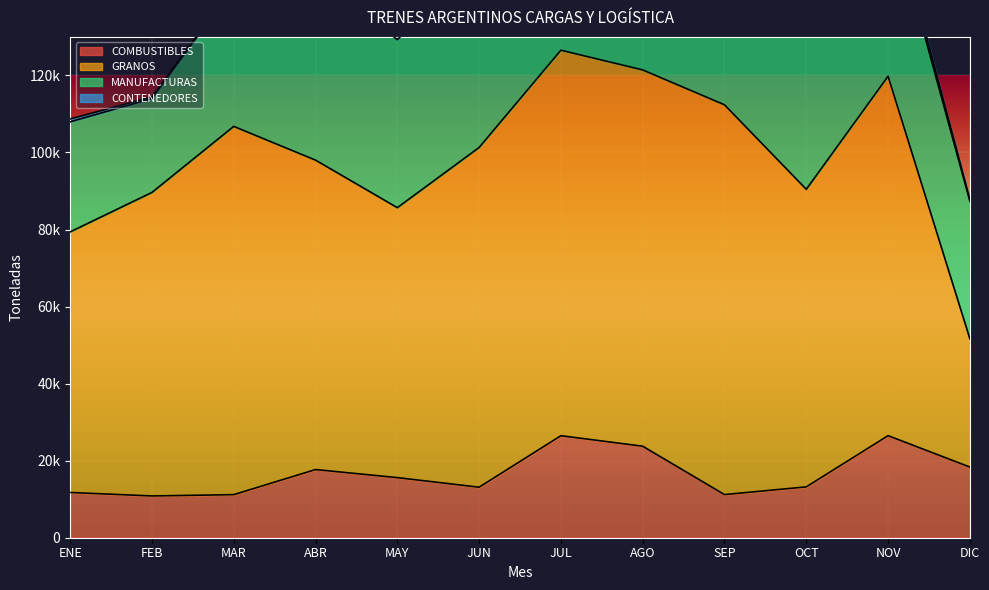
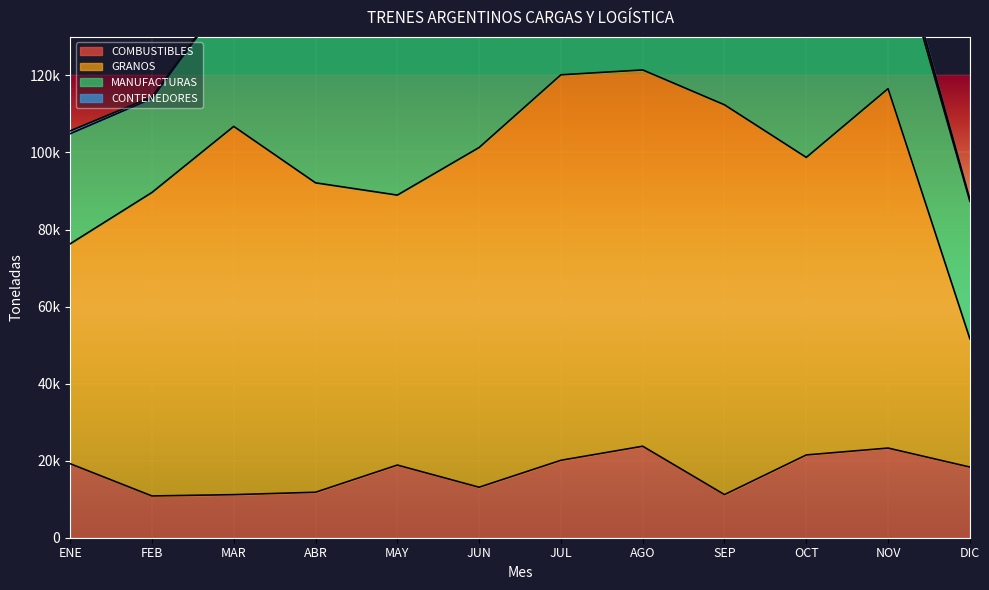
COMBUSTIBLES, ENE: 12000 -> 19000
GRANOS, ENE: 68000 -> 57000
COMBUSTIBLES, ABR: 18000 -> 12000
COMBUSTIBLES, MAY: 16000 -> 19000
COMBUSTIBLES, JUL: 26000 -> 20000
COMBUSTIBLES, OCT: 13000 -> 21000
COMBUSTIBLES, NOV: 26000 -> 23000
